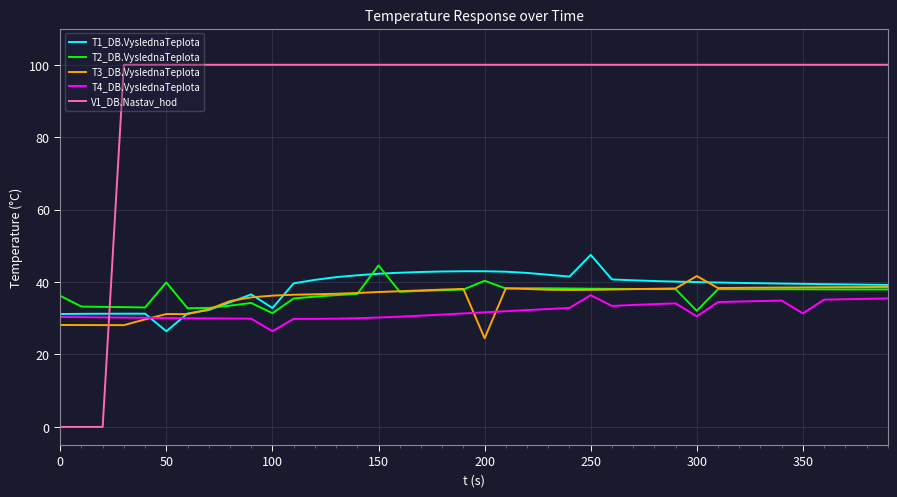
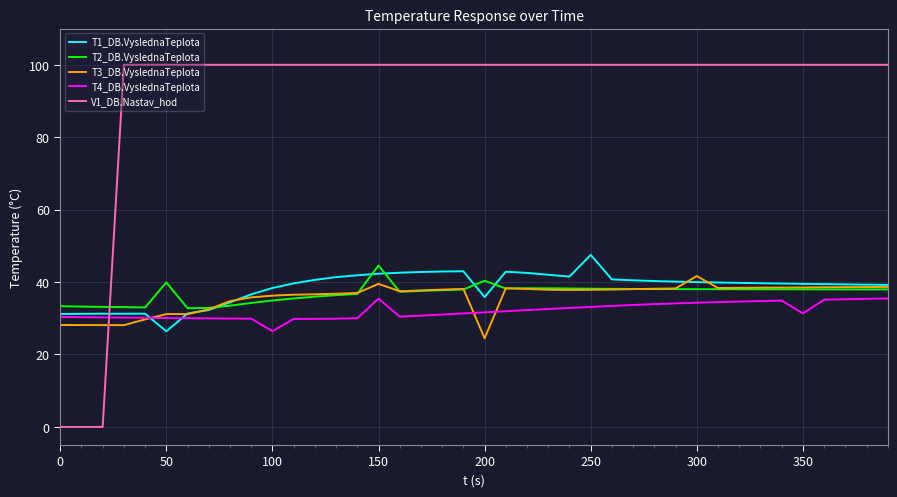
T2_DB.VyslednaTeplota, 0: 36 -> 33
T1_DB.VyslednaTeplota, 100: 33 -> 38
T2_DB.VyslednaTeplota, 100: 31 -> 35
T3_DB.VyslednaTeplota, 150: 37 -> 40
T4_DB.VyslednaTeplota, 150: 30 -> 35
T1_DB.VyslednaTeplota, 200: 43 -> 36
T4_DB.VyslednaTeplota, 250: 36 -> 33
T2_DB.VyslednaTeplota, 300: 32 -> 38
T4_DB.VyslednaTeplota, 300: 31 -> 34
